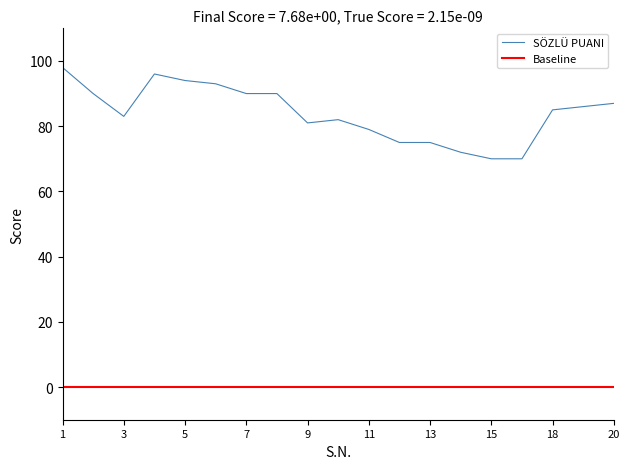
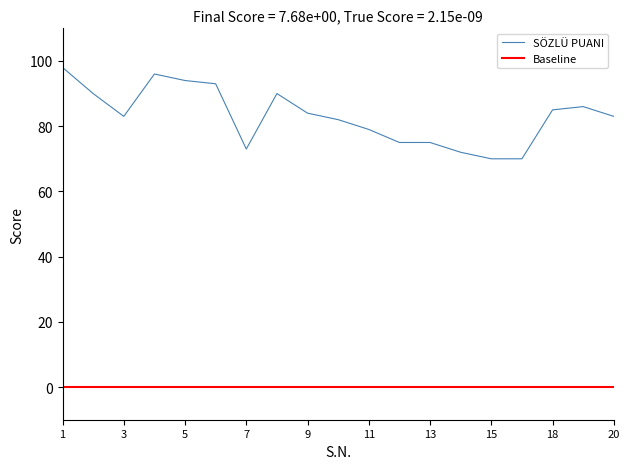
7: 90 -> 73
9: 81 -> 84
20: 87 -> 83
